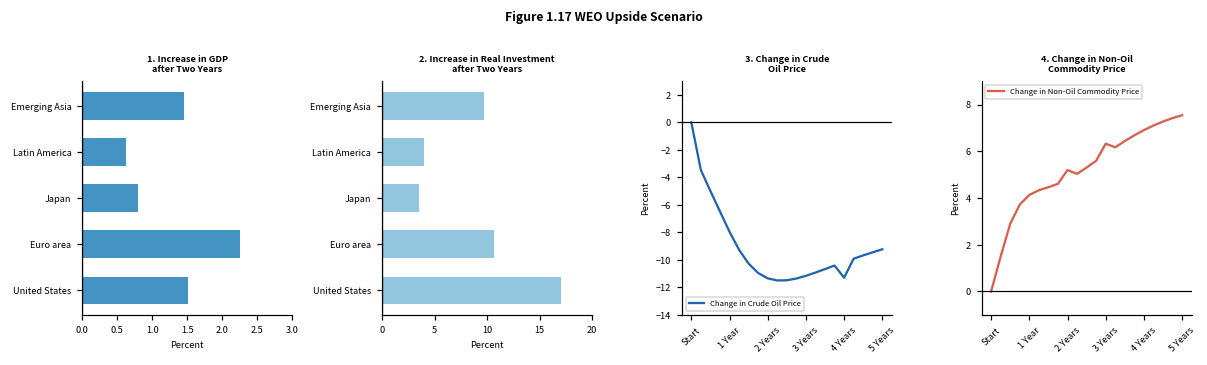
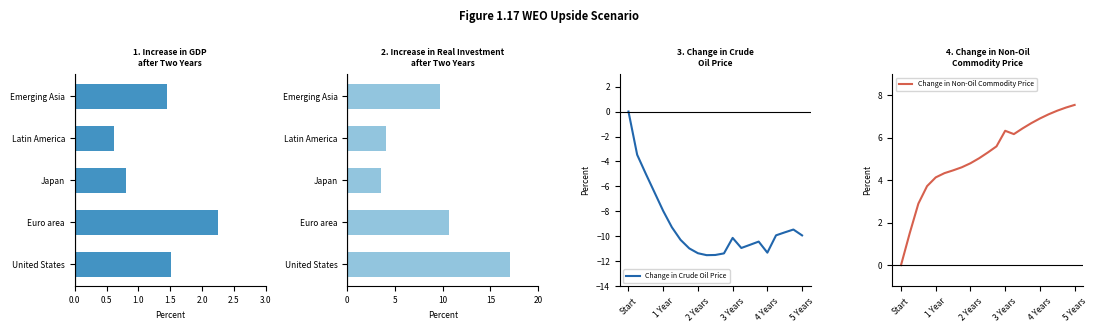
3. Change in Crude Oil Price, 3 Years: -11.2 -> -10.1
3. Change in Crude Oil Price, 5 Years: -9.2 -> -9.9
4. Change in Non-Oil Commodity Price, 2 Years: 5.2 -> 4.8
